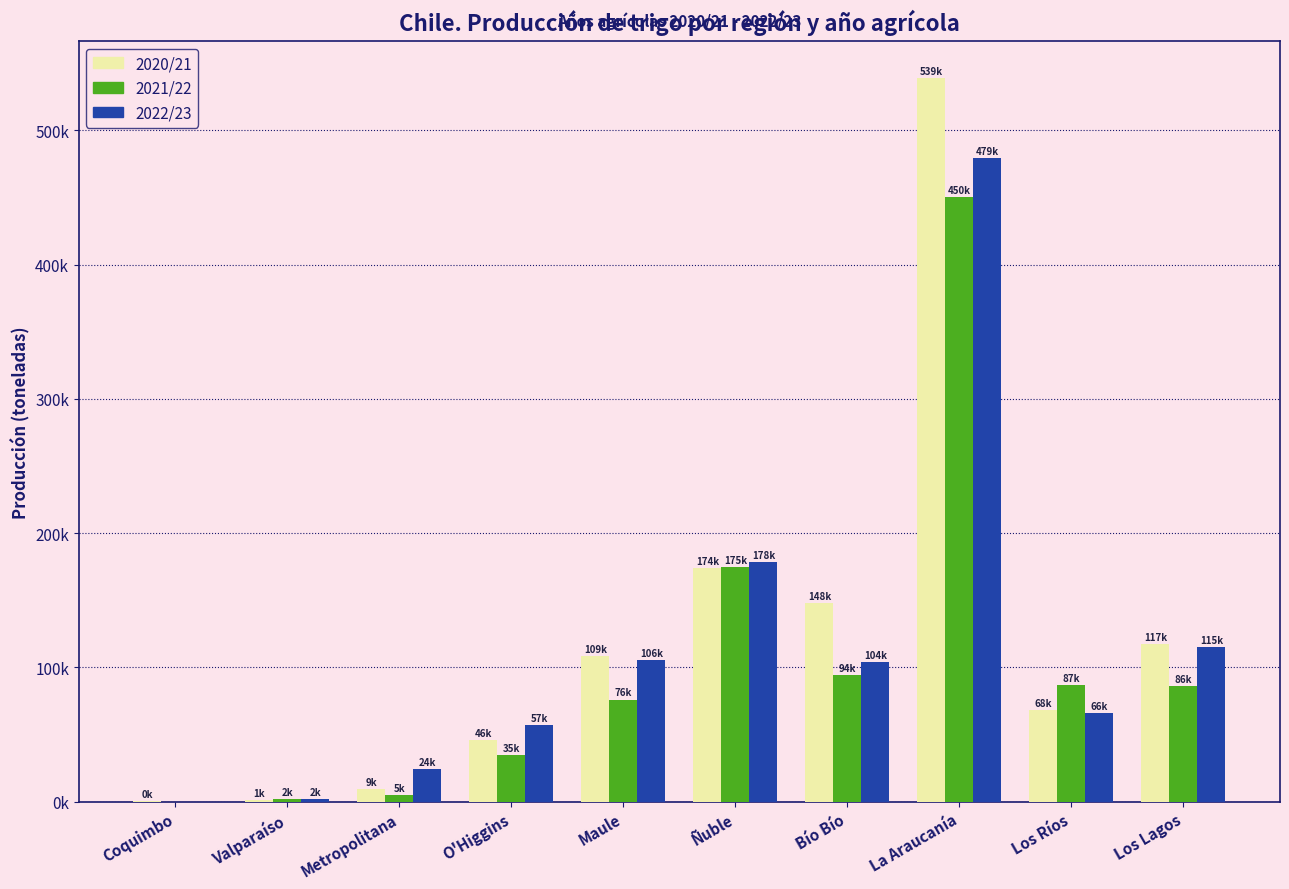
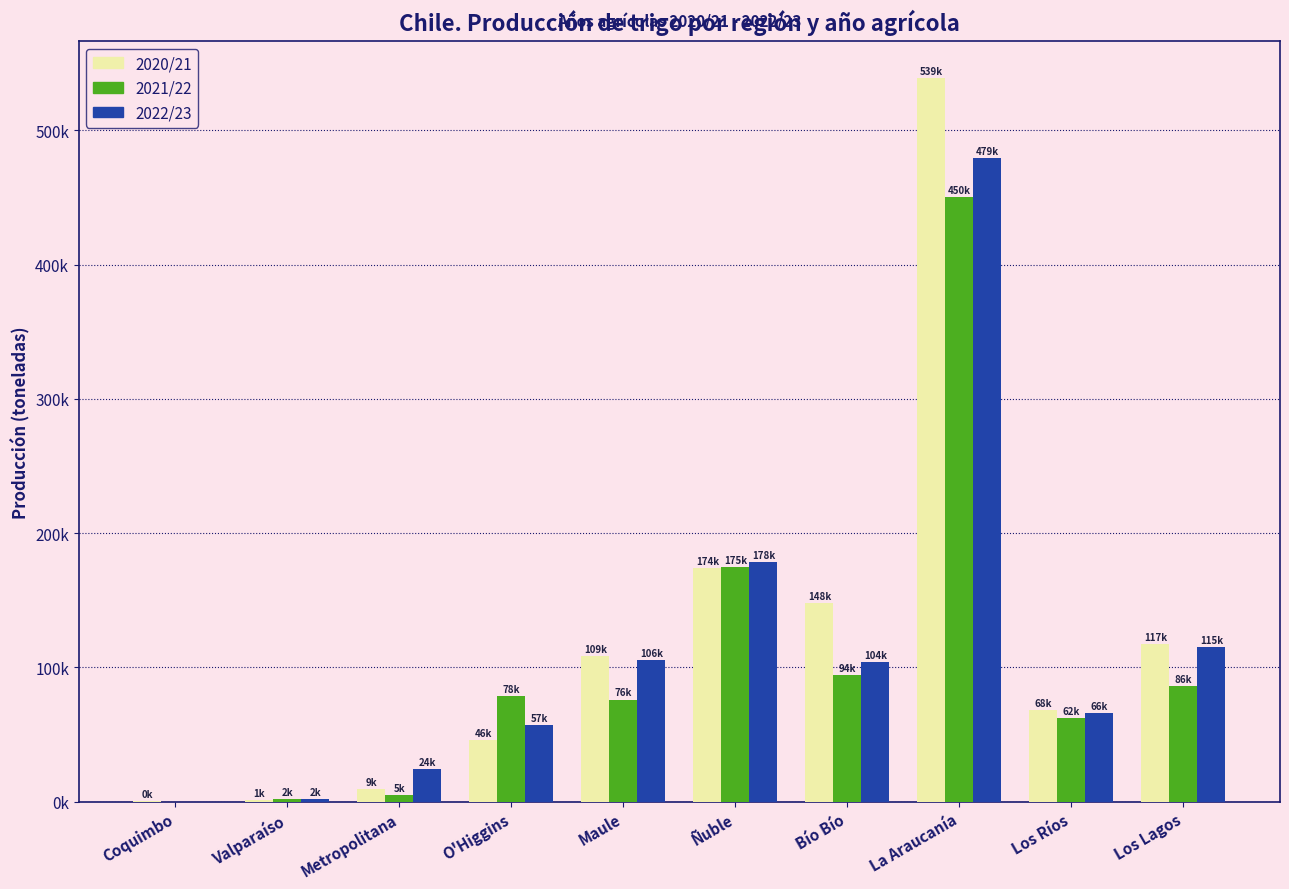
2021/22, O'Higgins: 35k -> 78k
2021/22, Los Ríos: 87k -> 62k
